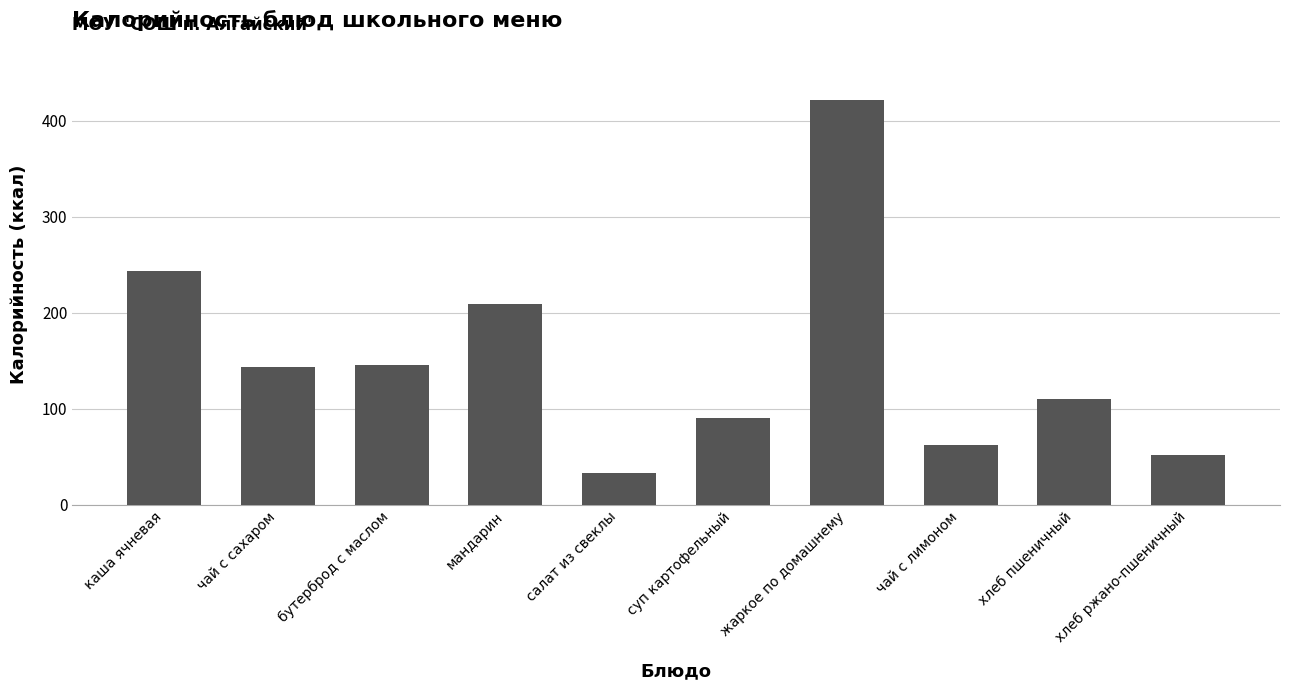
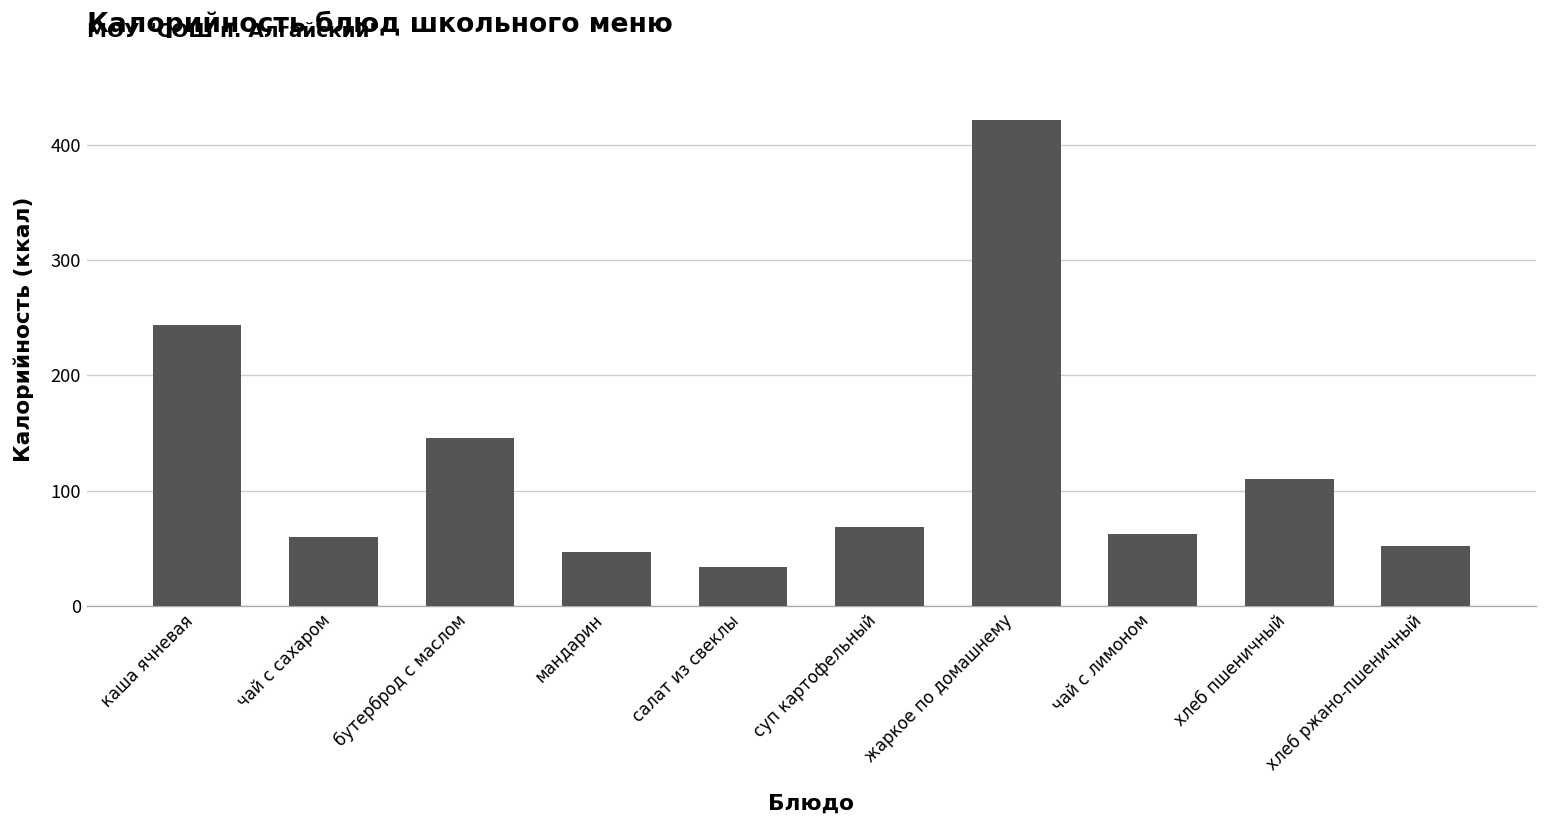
чай с сахаром: 140 -> 60
мандарин: 210 -> 50
суп картофельный: 90 -> 70
